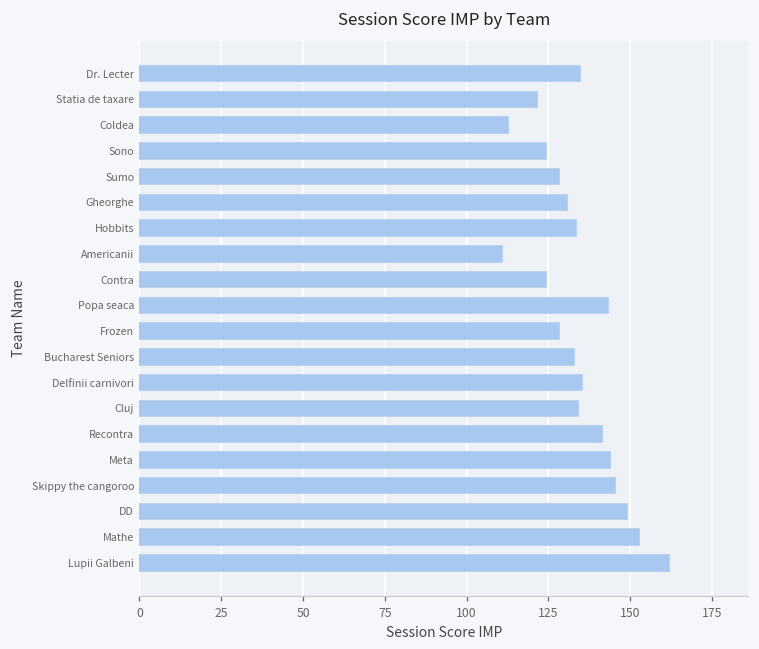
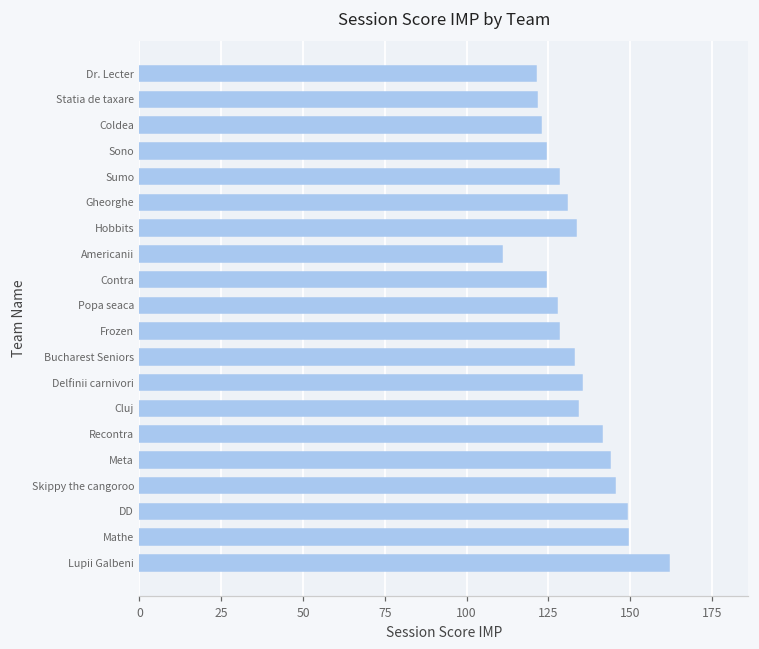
Dr. Lecter: 135 -> 121
Coldea: 113 -> 123
Popa seaca: 143 -> 128
Mathe: 153 -> 150
